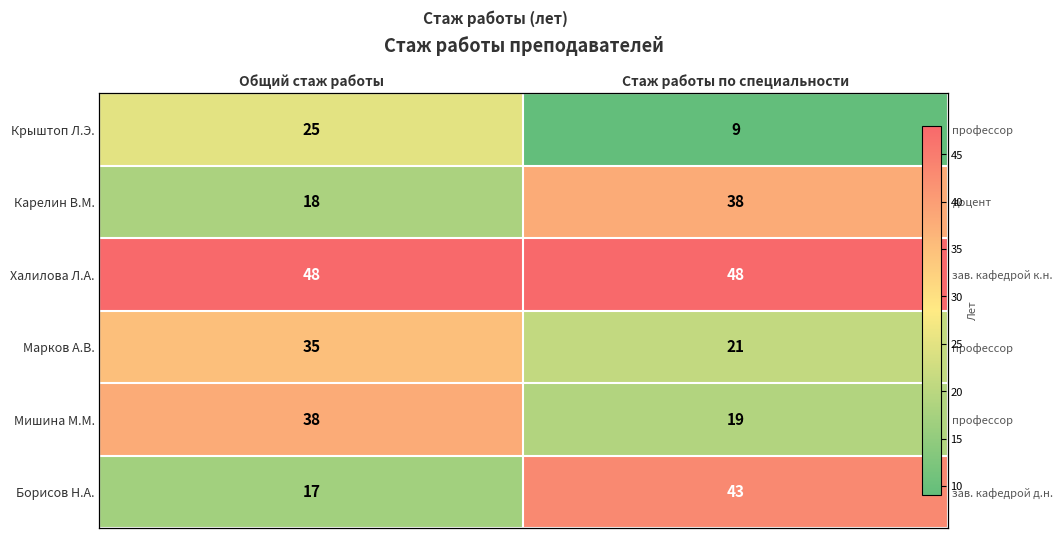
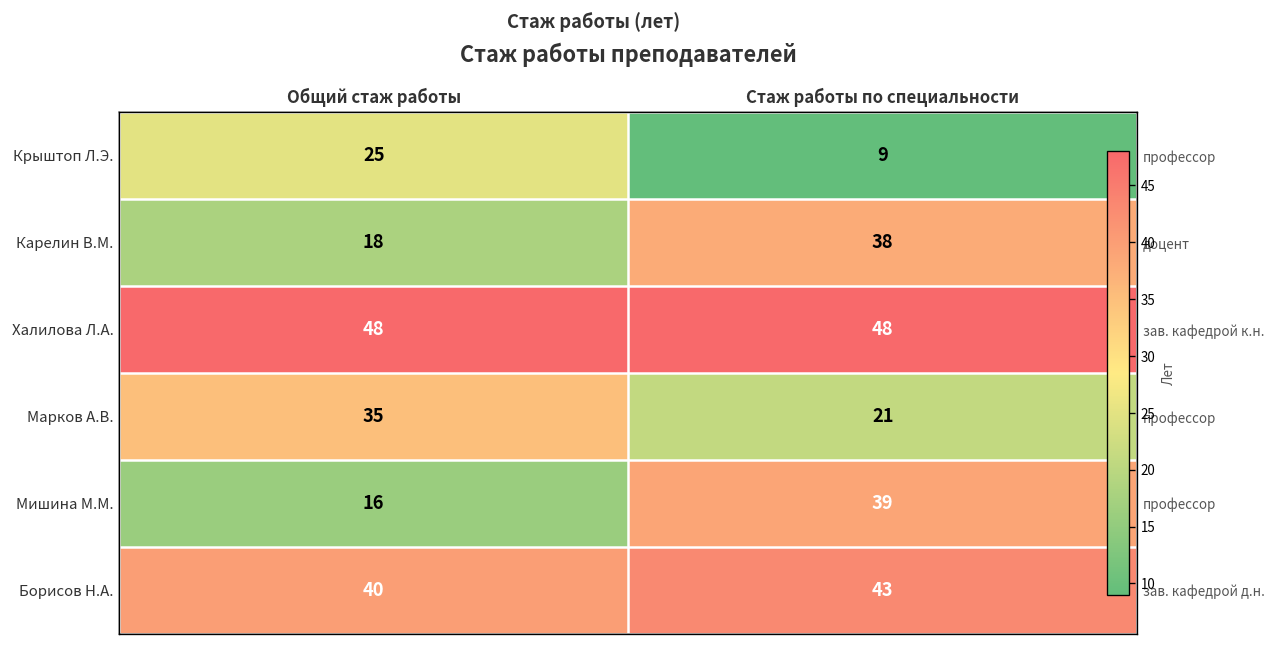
Мишина М.М., Общий стаж работы: 38 -> 16
Мишина М.М., Стаж работы по специальности: 19 -> 39
Борисов Н.А., Общий стаж работы: 17 -> 40
